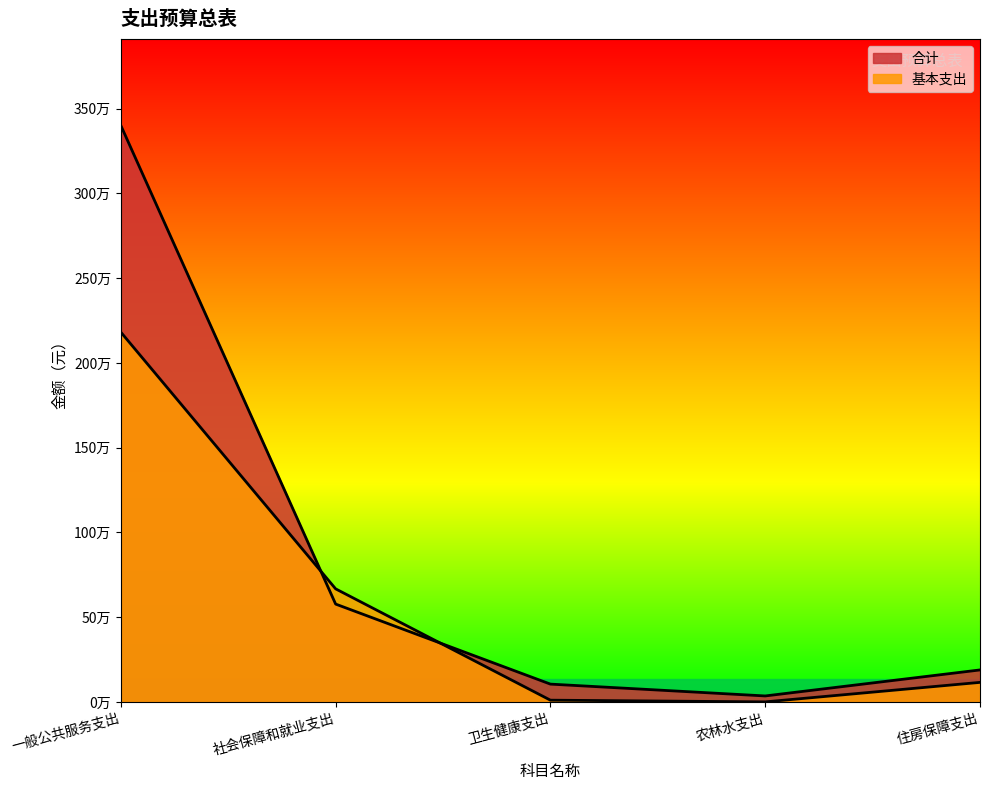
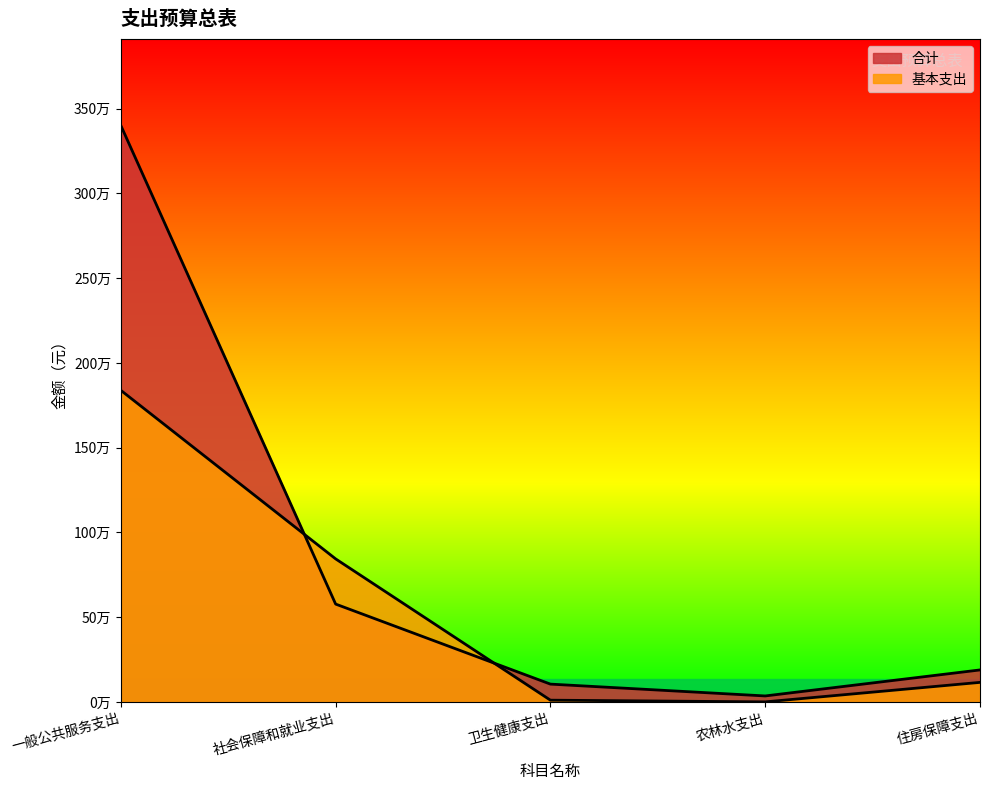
基本支出, 一般公共服务支出: 218万 -> 184万
基本支出, 社会保障和就业支出: 67万 -> 84万
